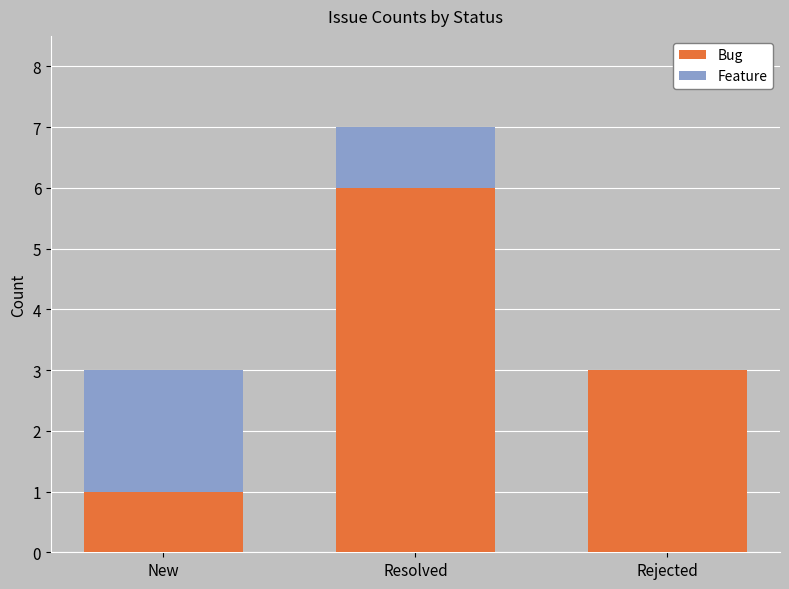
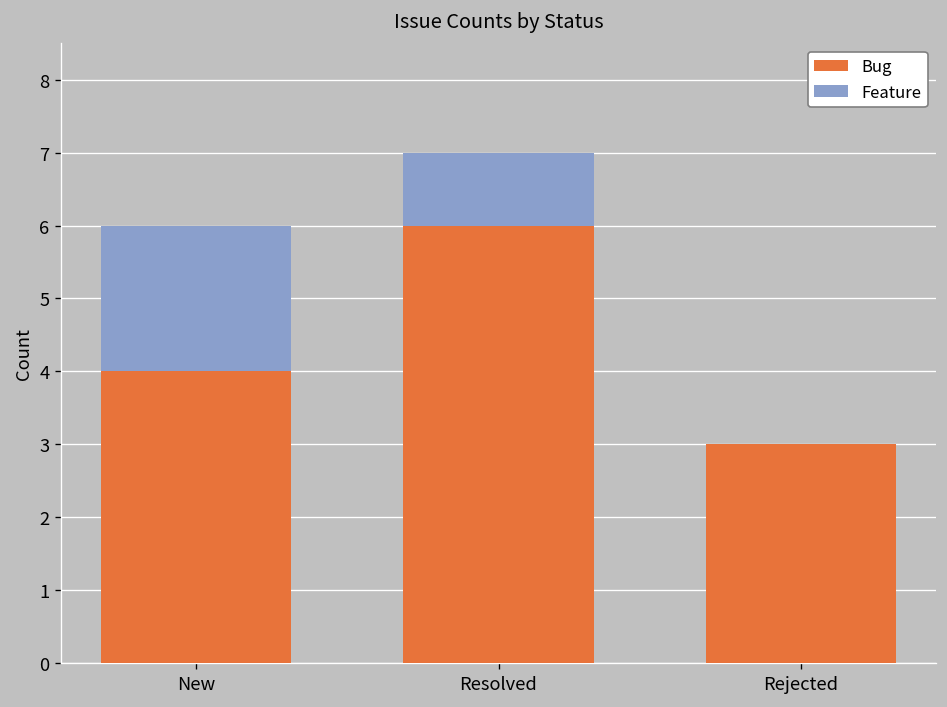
Bug, New: 1 -> 4
